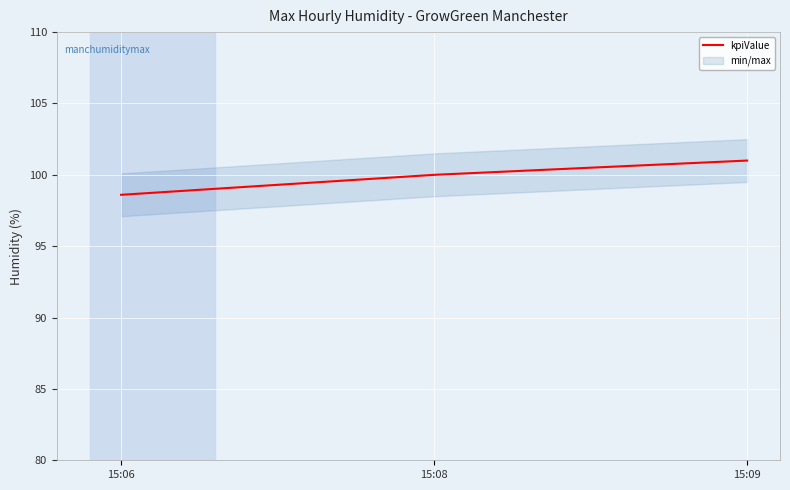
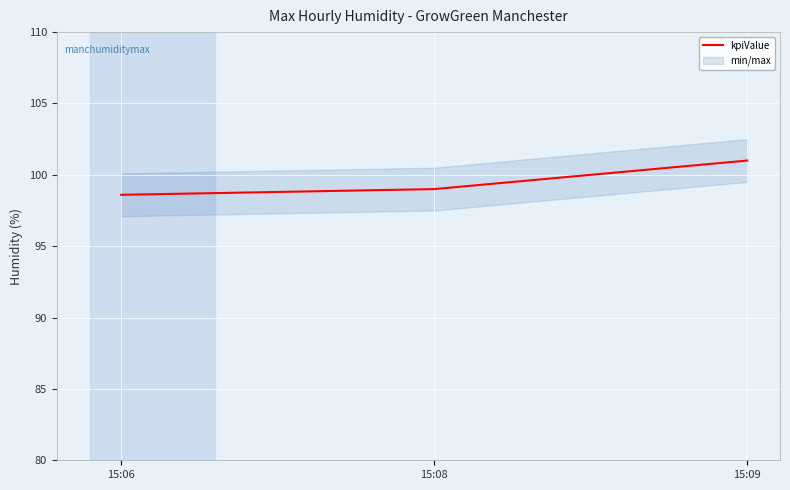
kpiValue, 15:08: 100 -> 99
